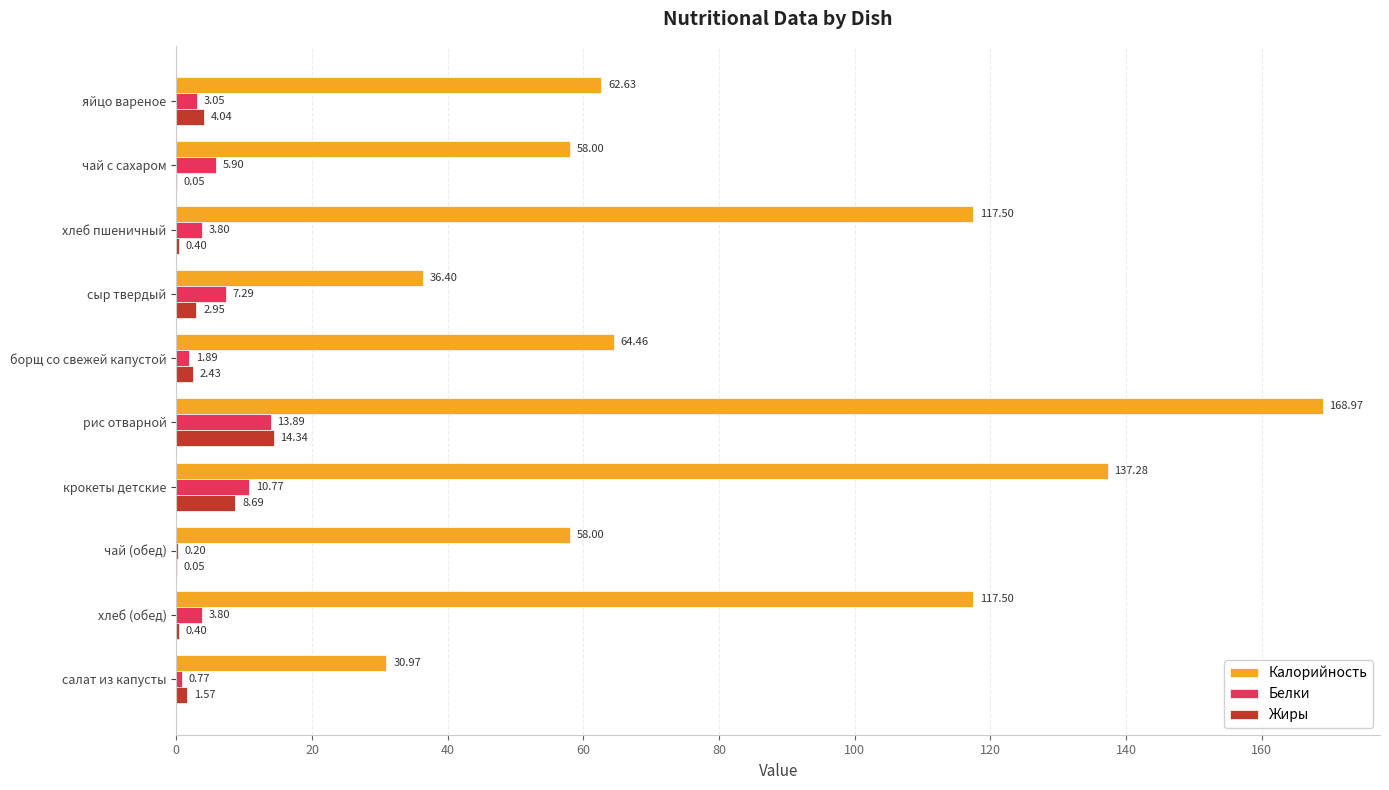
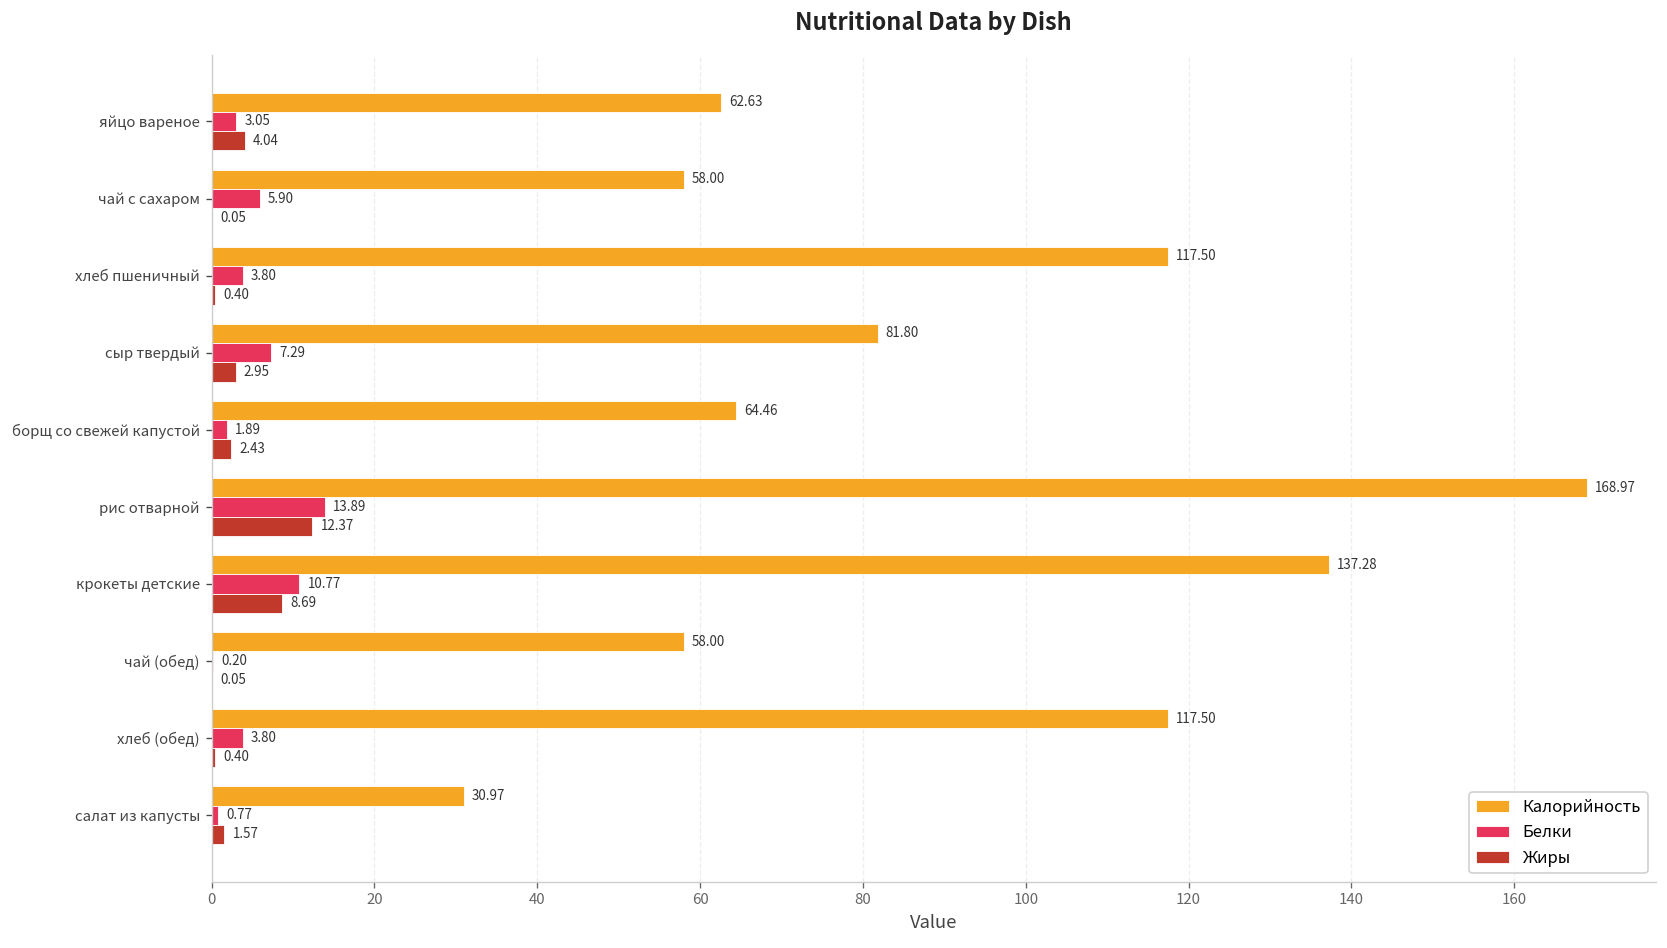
Калорийность, сыр твердый: 36.40 -> 81.80
Жиры, рис отварной: 14.34 -> 12.37
